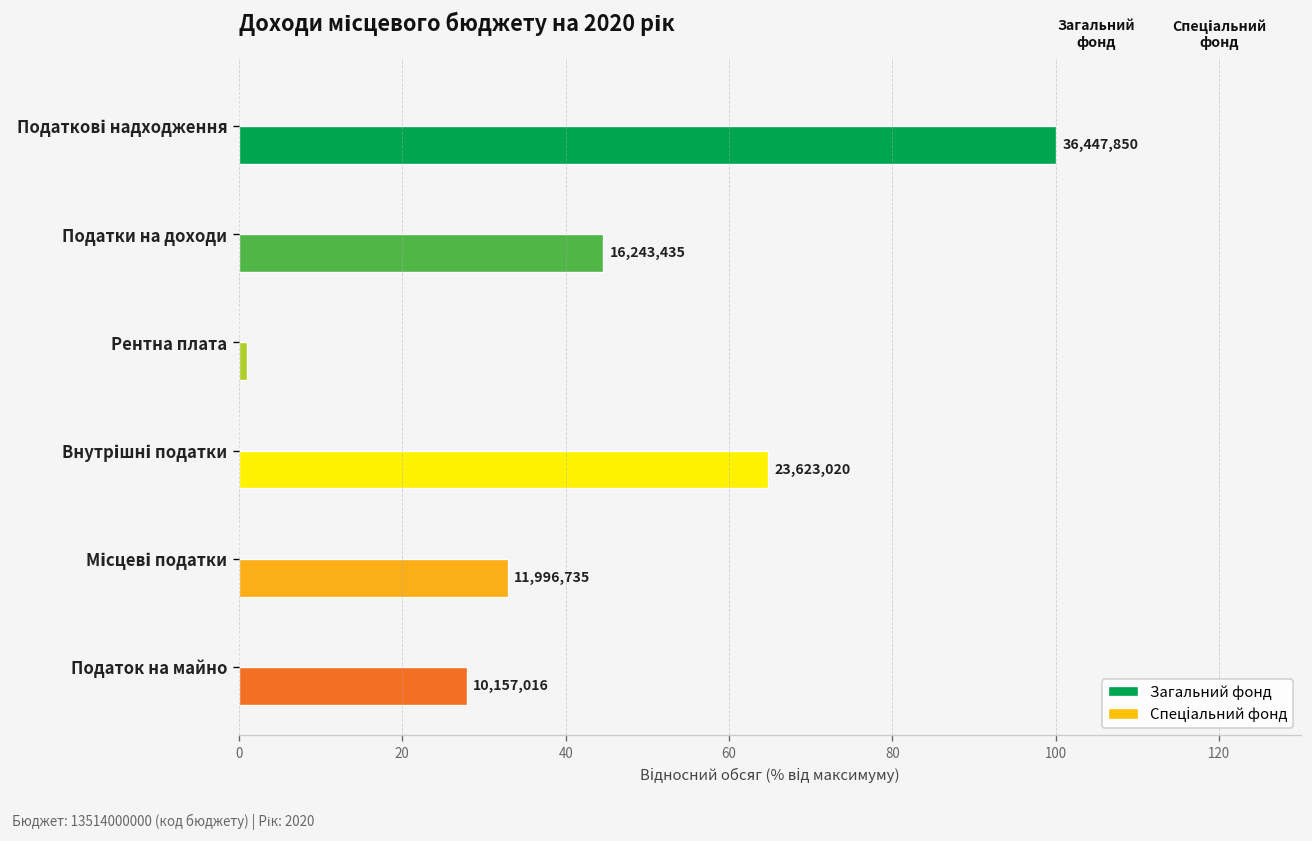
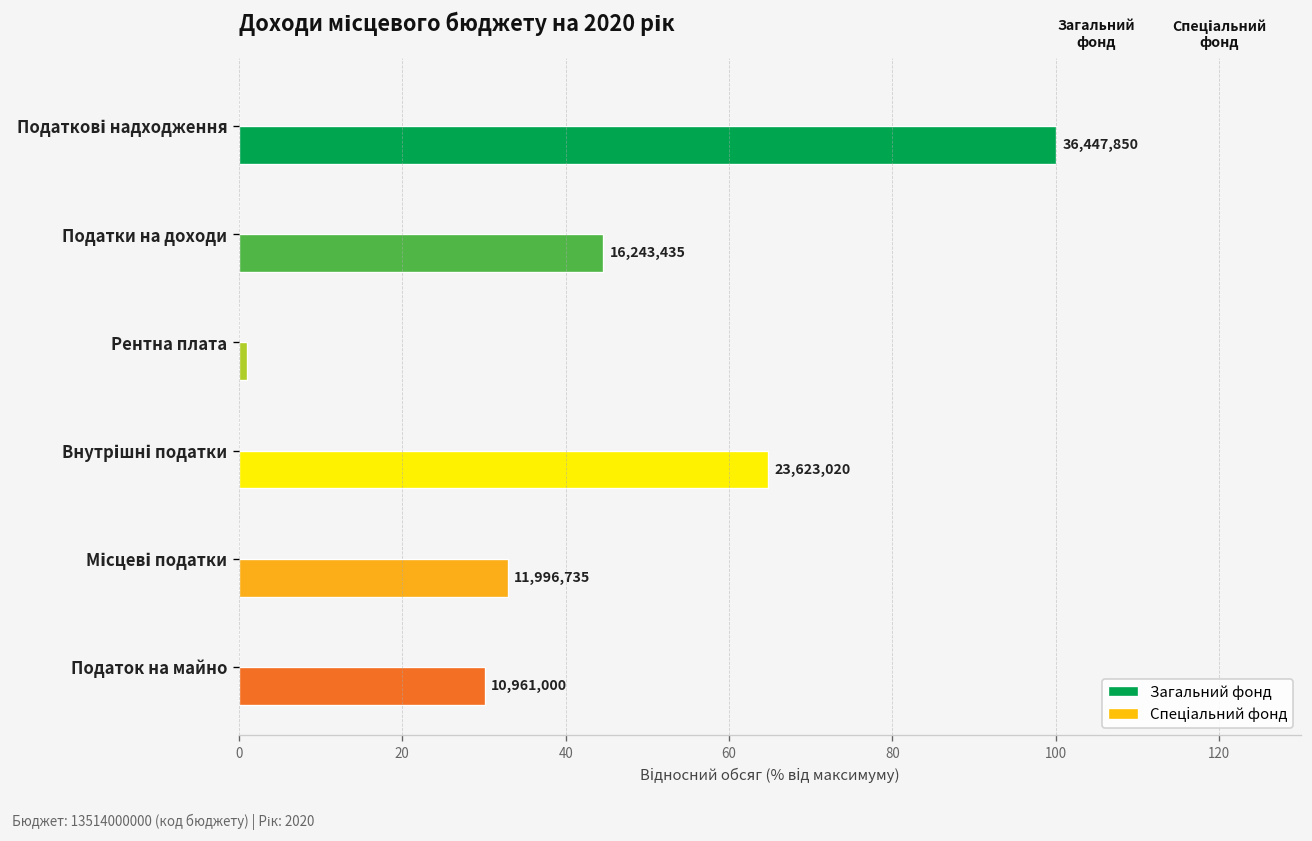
Загальний фонд, Податок на майно: 10,157,016 -> 10,961,000
